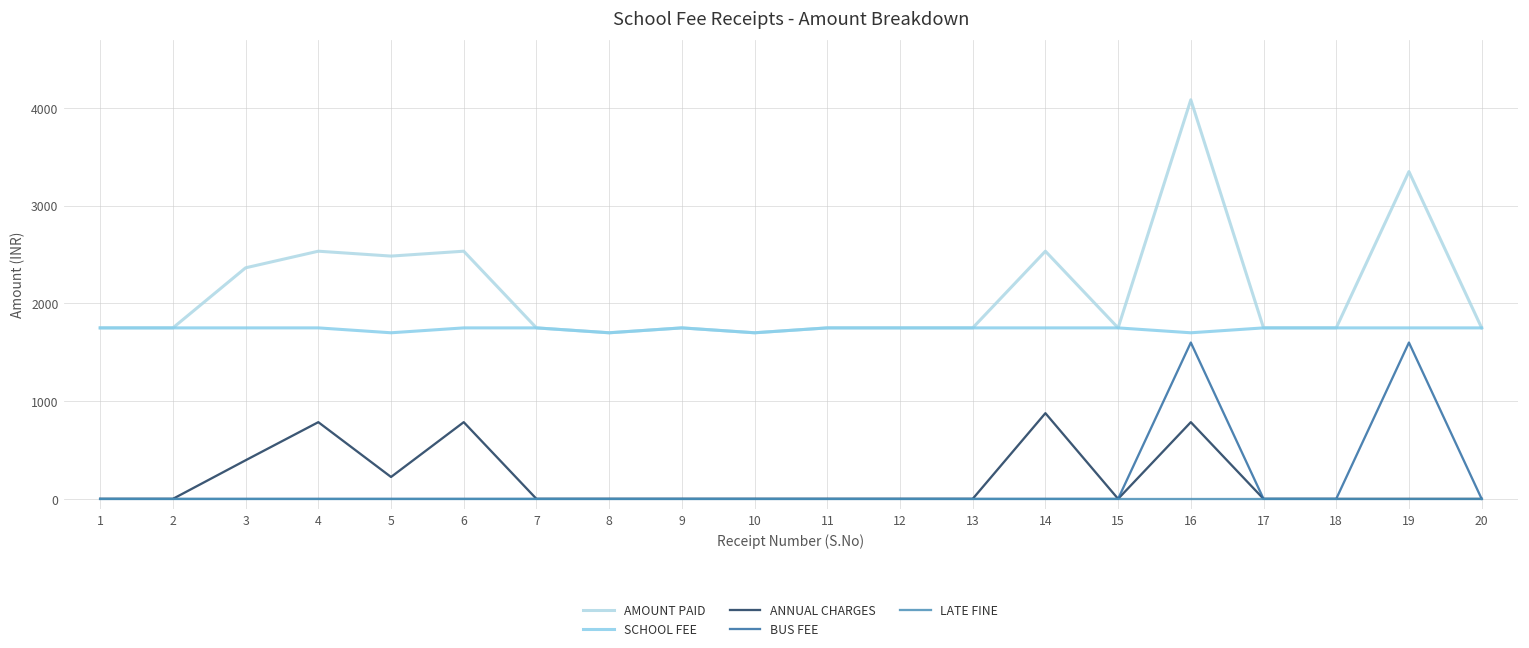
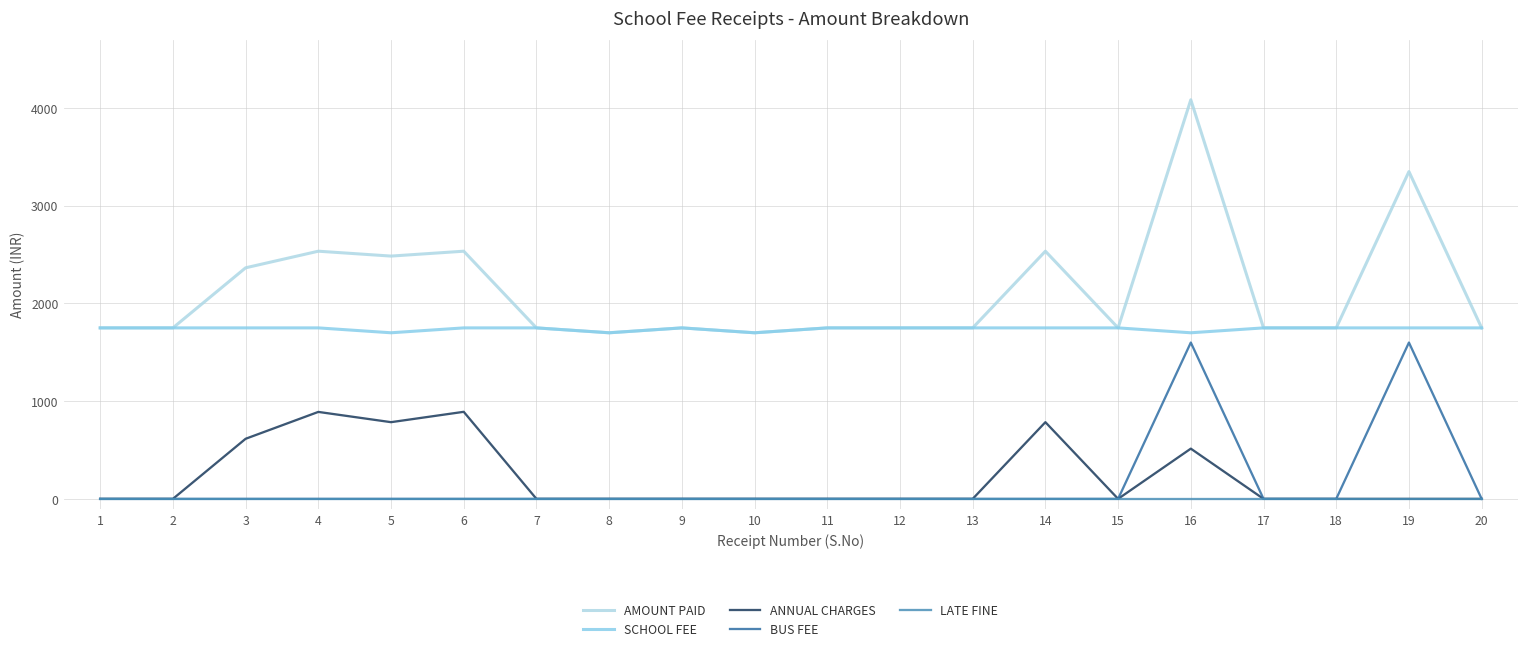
ANNUAL CHARGES, 3: 400 -> 600
ANNUAL CHARGES, 4: 800 -> 900
ANNUAL CHARGES, 5: 200 -> 800
ANNUAL CHARGES, 6: 800 -> 900
ANNUAL CHARGES, 14: 900 -> 800
ANNUAL CHARGES, 16: 800 -> 500
